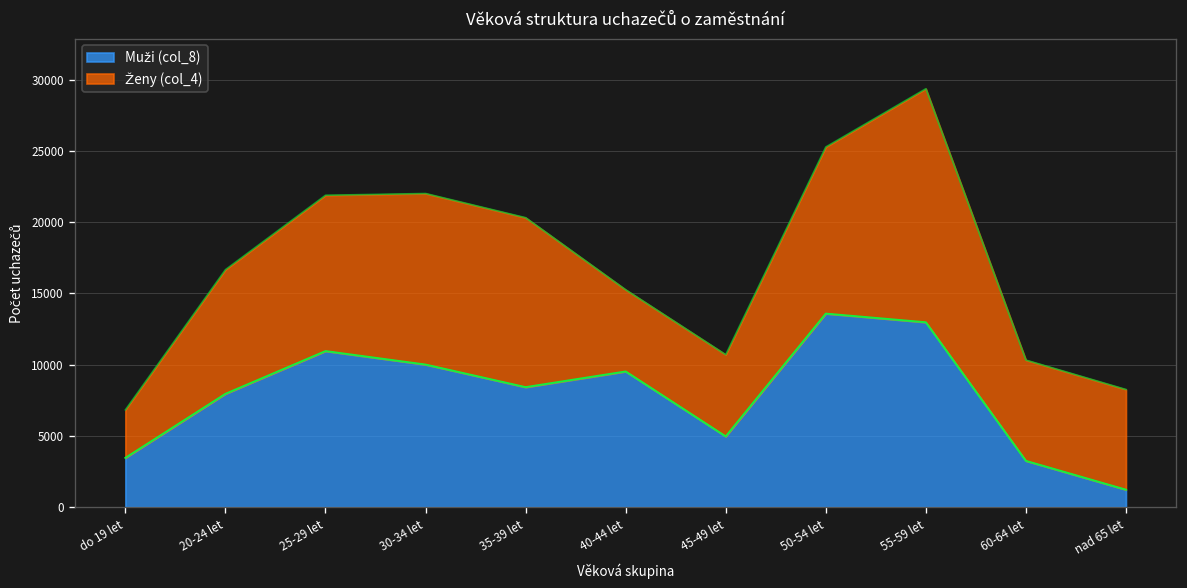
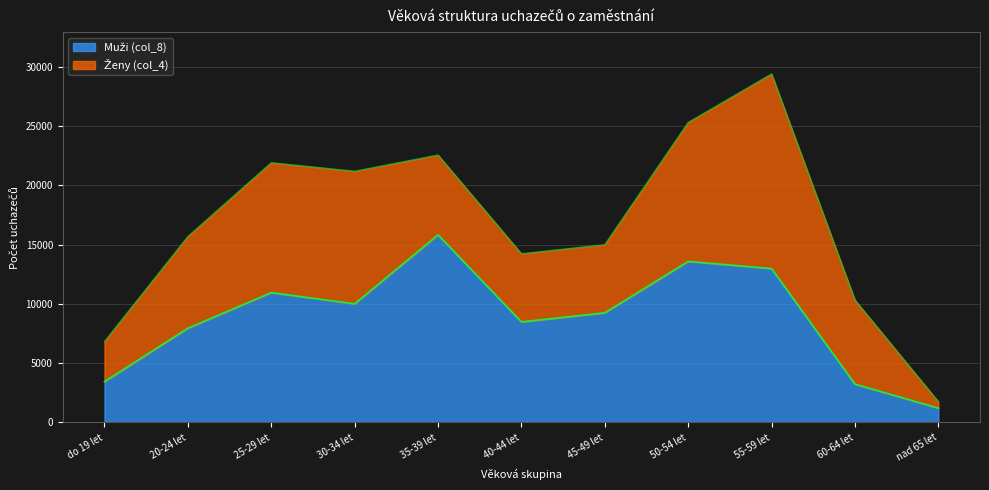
Ženy (col_4), 20-24 let: 8700 -> 7700
Ženy (col_4), 30-34 let: 12000 -> 11200
Muži (col_8), 35-39 let: 8400 -> 15800
Ženy (col_4), 35-39 let: 11900 -> 6700
Muži (col_8), 40-44 let: 9500 -> 8500
Muži (col_8), 45-49 let: 5000 -> 9200
Ženy (col_4), nad 65 let: 7000 -> 500
